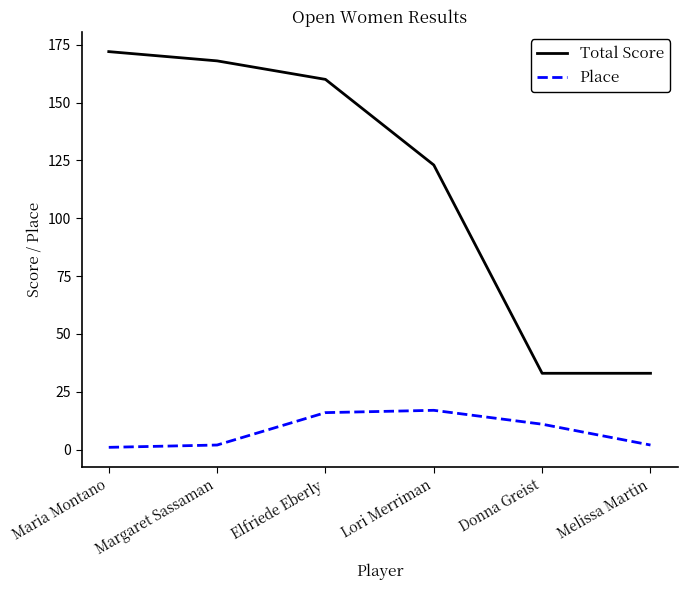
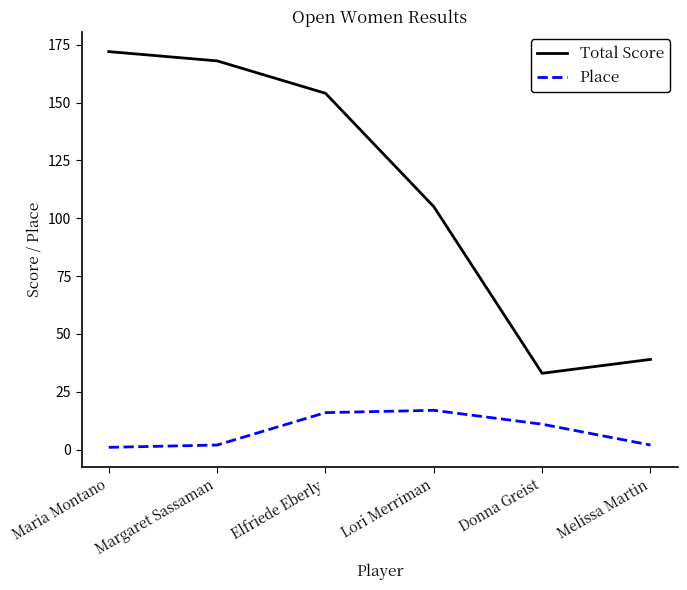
Total Score, Elfriede Eberly: 160 -> 154
Total Score, Lori Merriman: 123 -> 105
Total Score, Melissa Martin: 33 -> 39
